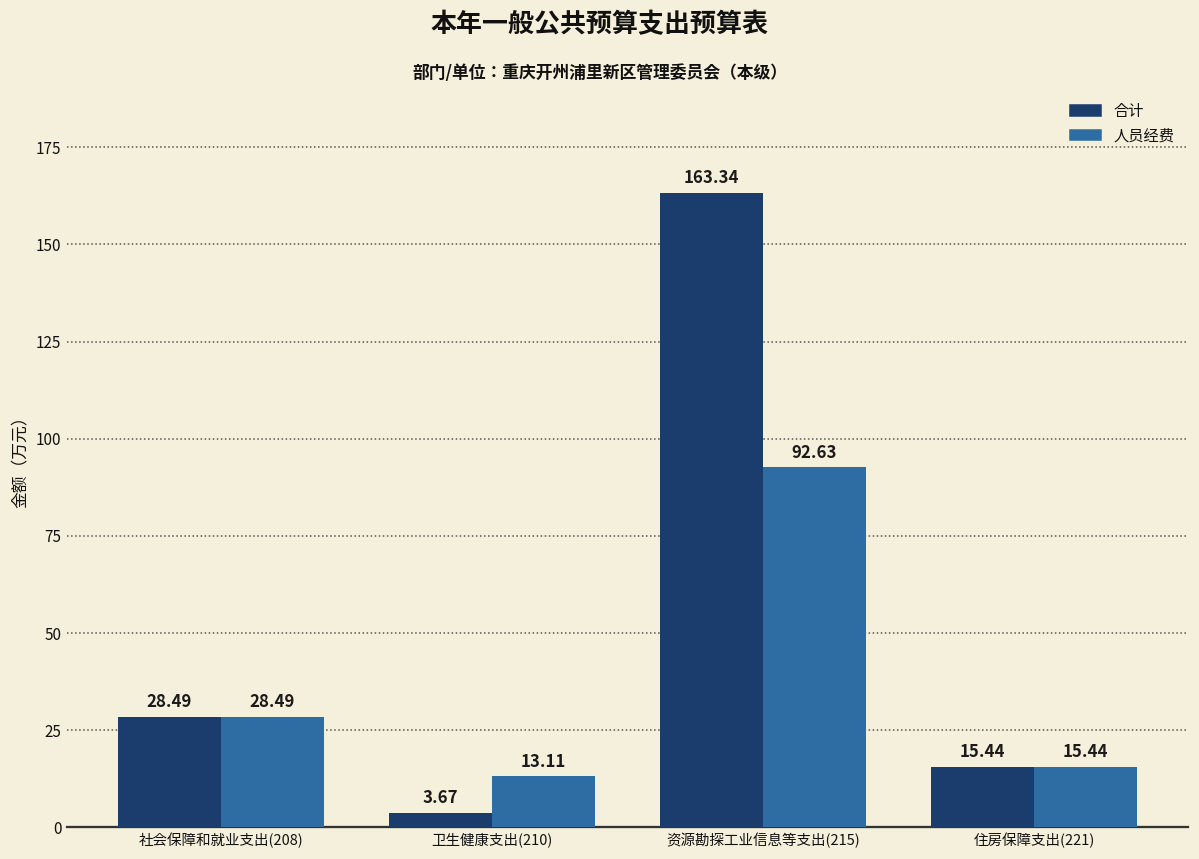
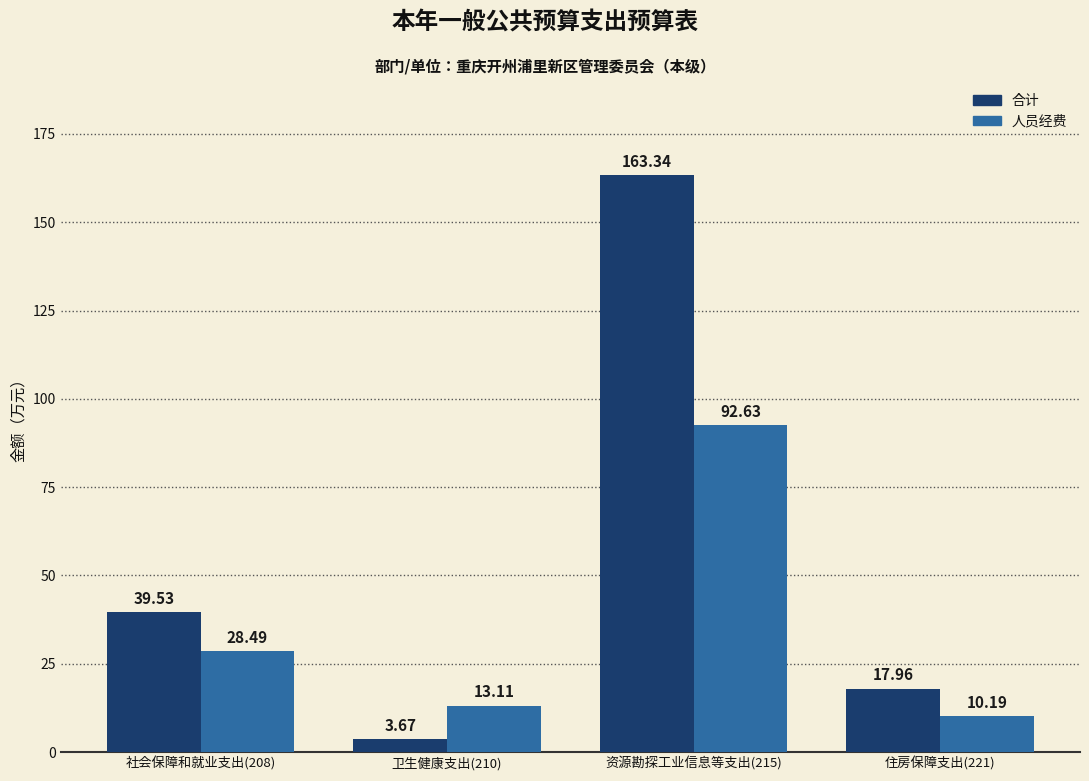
合计, 社会保障和就业支出(208): 28.49 -> 39.53
合计, 住房保障支出(221): 15.44 -> 17.96
人员经费, 住房保障支出(221): 15.44 -> 10.19
